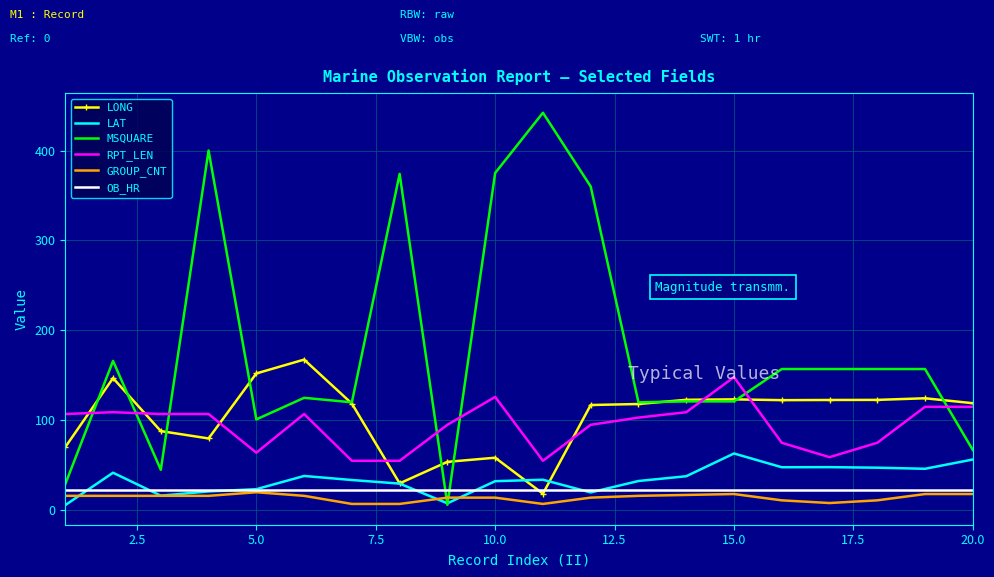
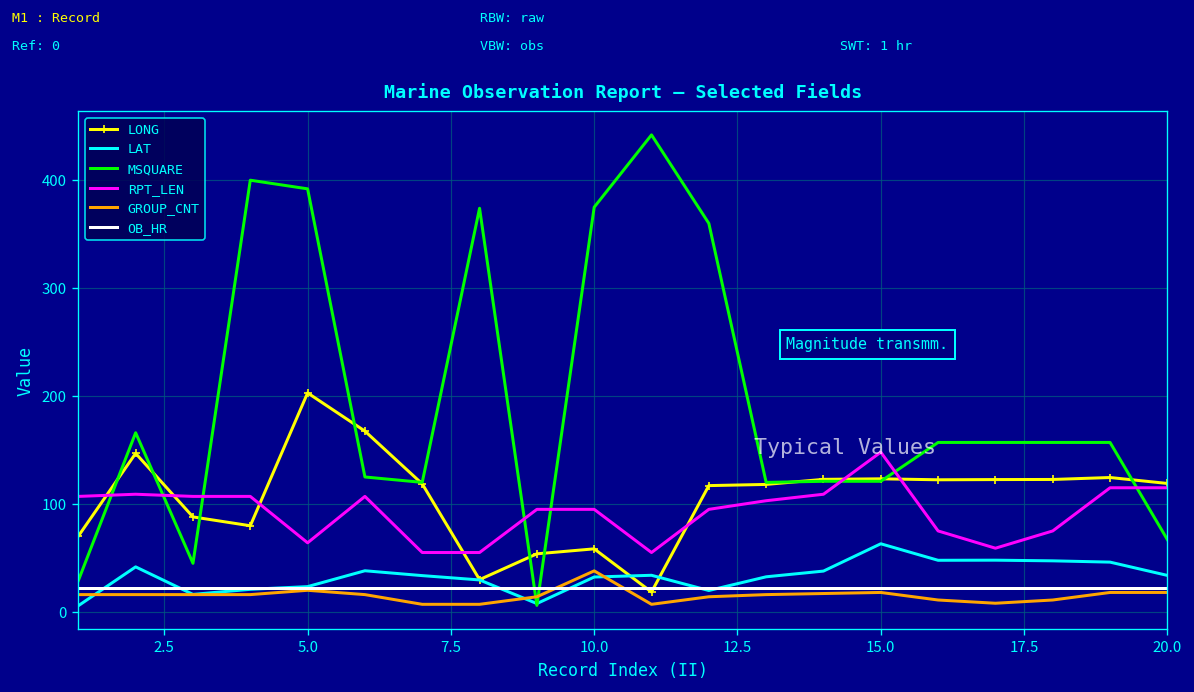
LONG, 5.0: 150 -> 200
MSQUARE, 5.0: 100 -> 390
RPT_LEN, 10.0: 130 -> 100
GROUP_CNT, 10.0: 10 -> 40
LAT, 20.0: 60 -> 30
